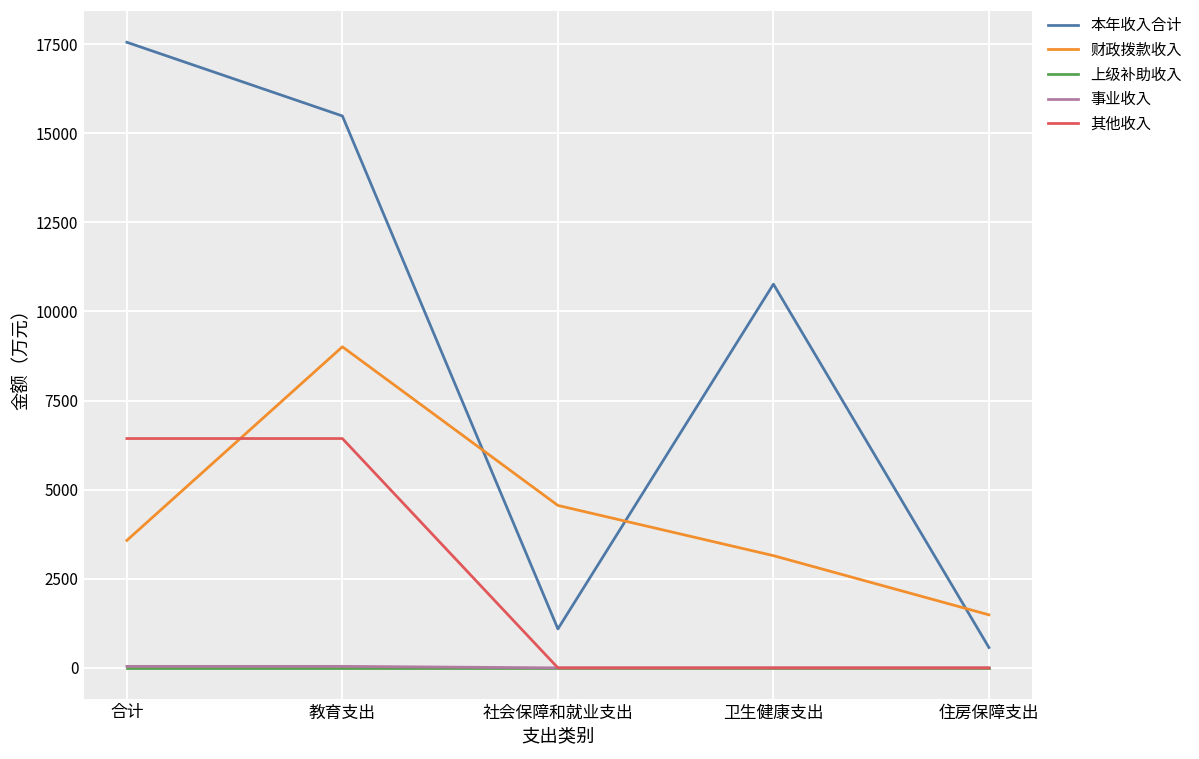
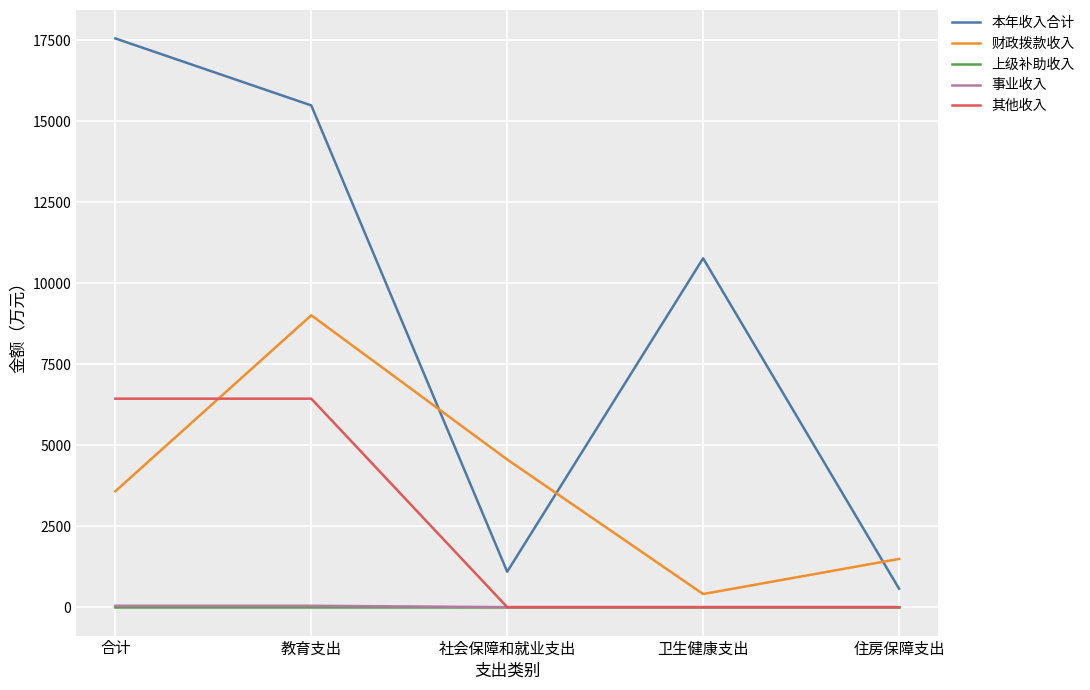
财政拨款收入, 卫生健康支出: 3100 -> 400
